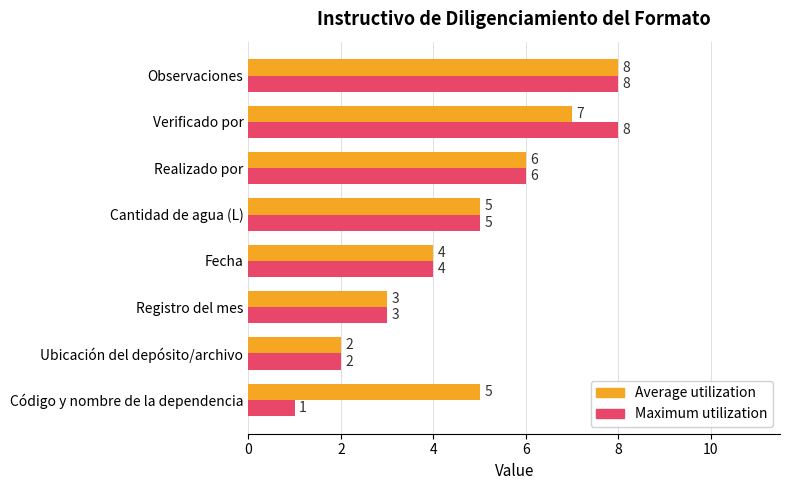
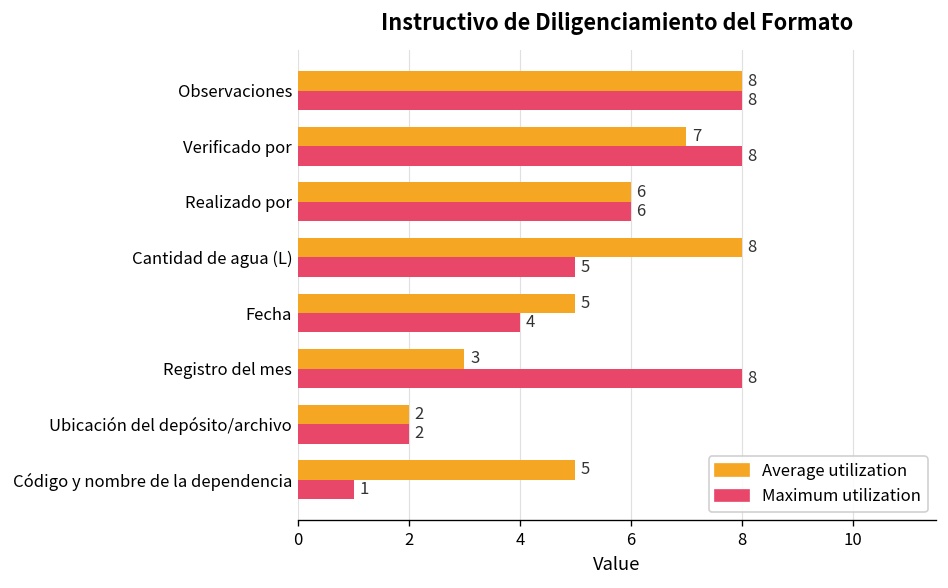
Average utilization, Cantidad de agua (L): 5 -> 8
Average utilization, Fecha: 4 -> 5
Maximum utilization, Registro del mes: 3 -> 8
